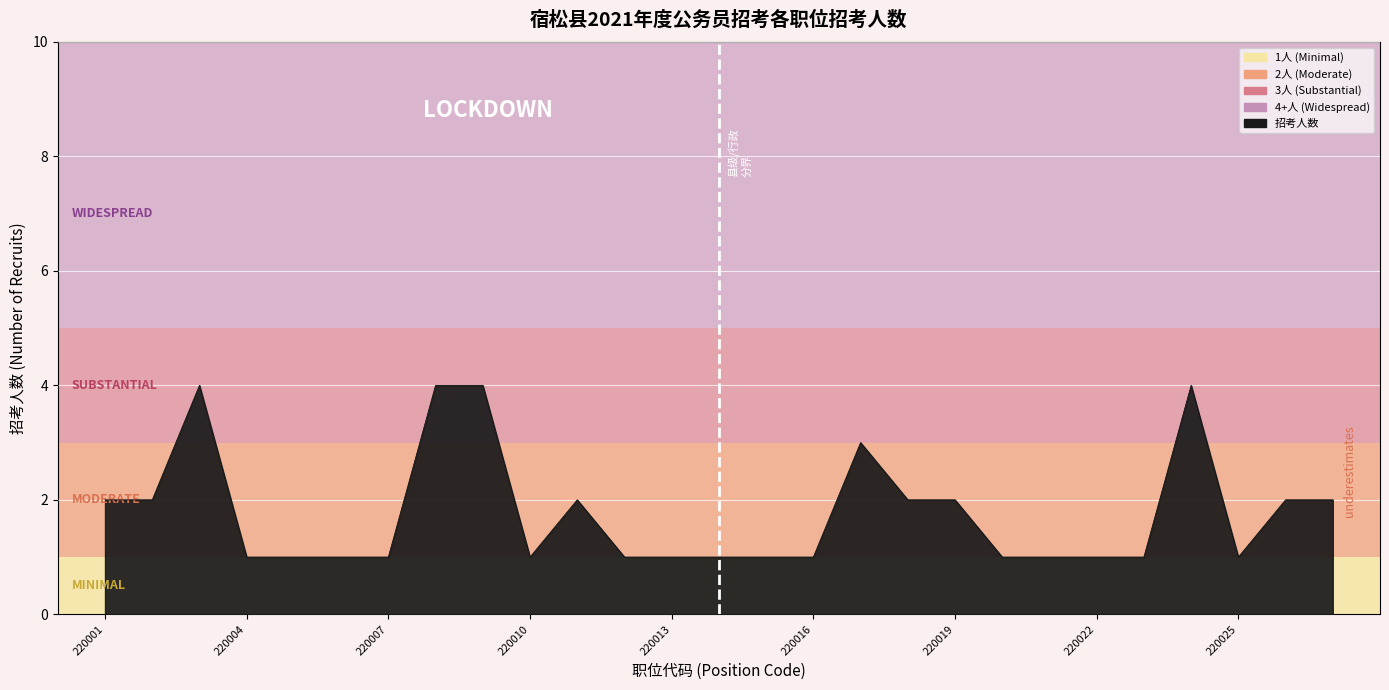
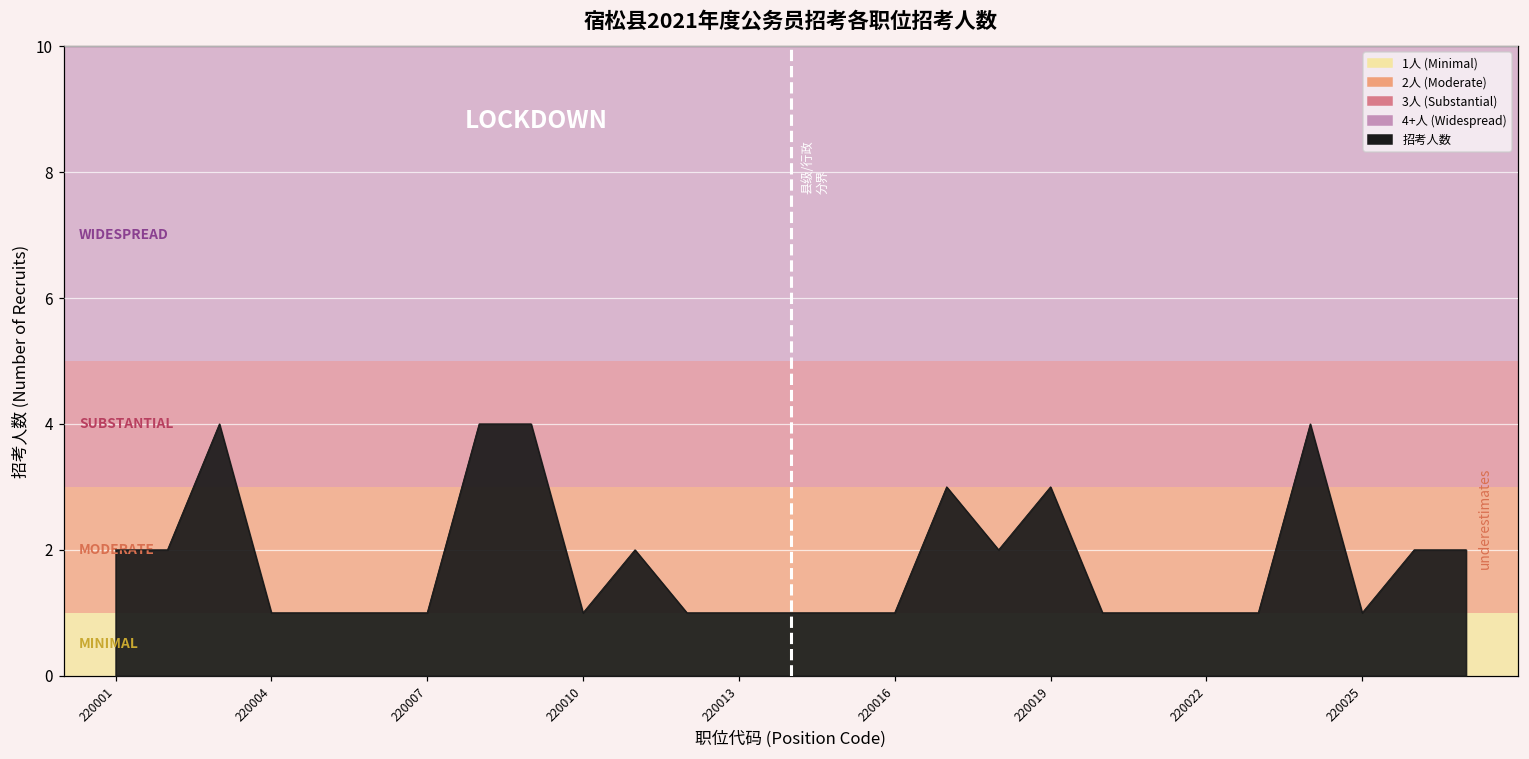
220019: 2 -> 3
